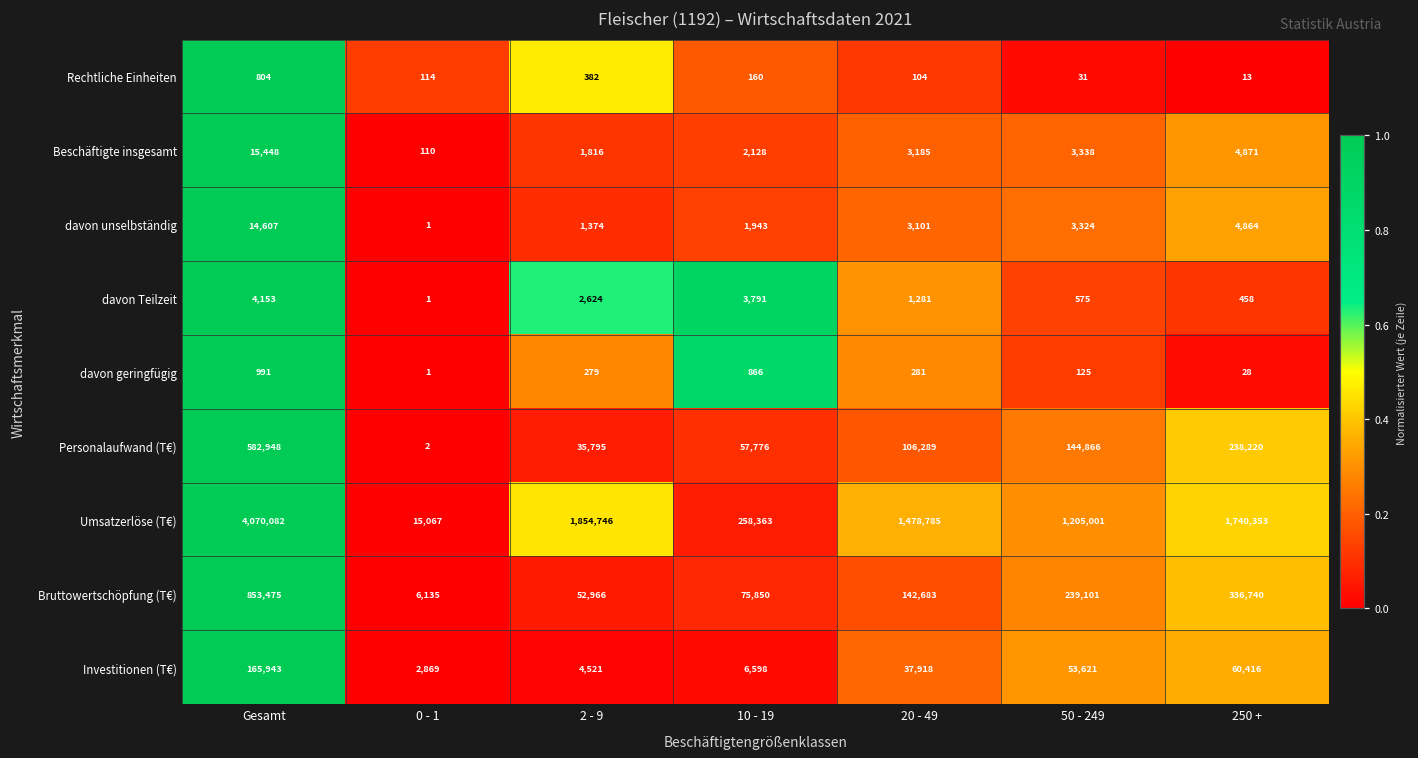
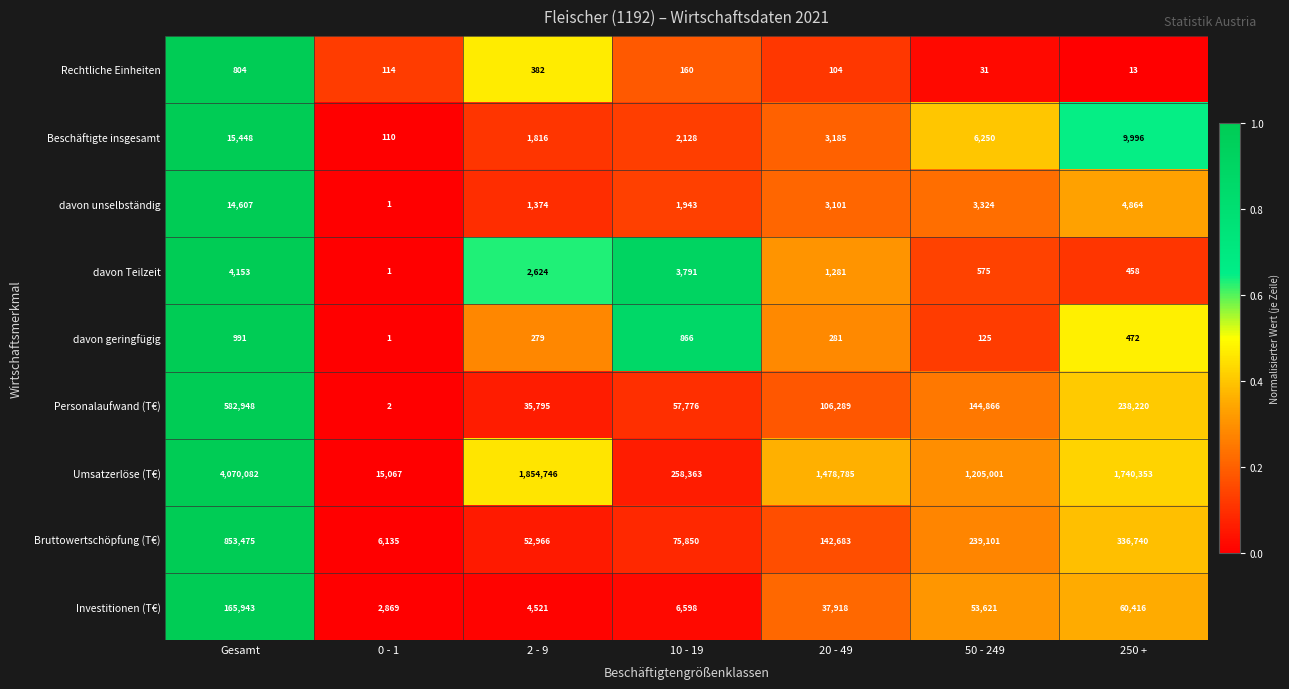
Beschäftigte insgesamt, 50 - 249: 3,338 -> 6,250
Beschäftigte insgesamt, 250 +: 4,871 -> 9,996
davon geringfügig, 250 +: 28 -> 472
